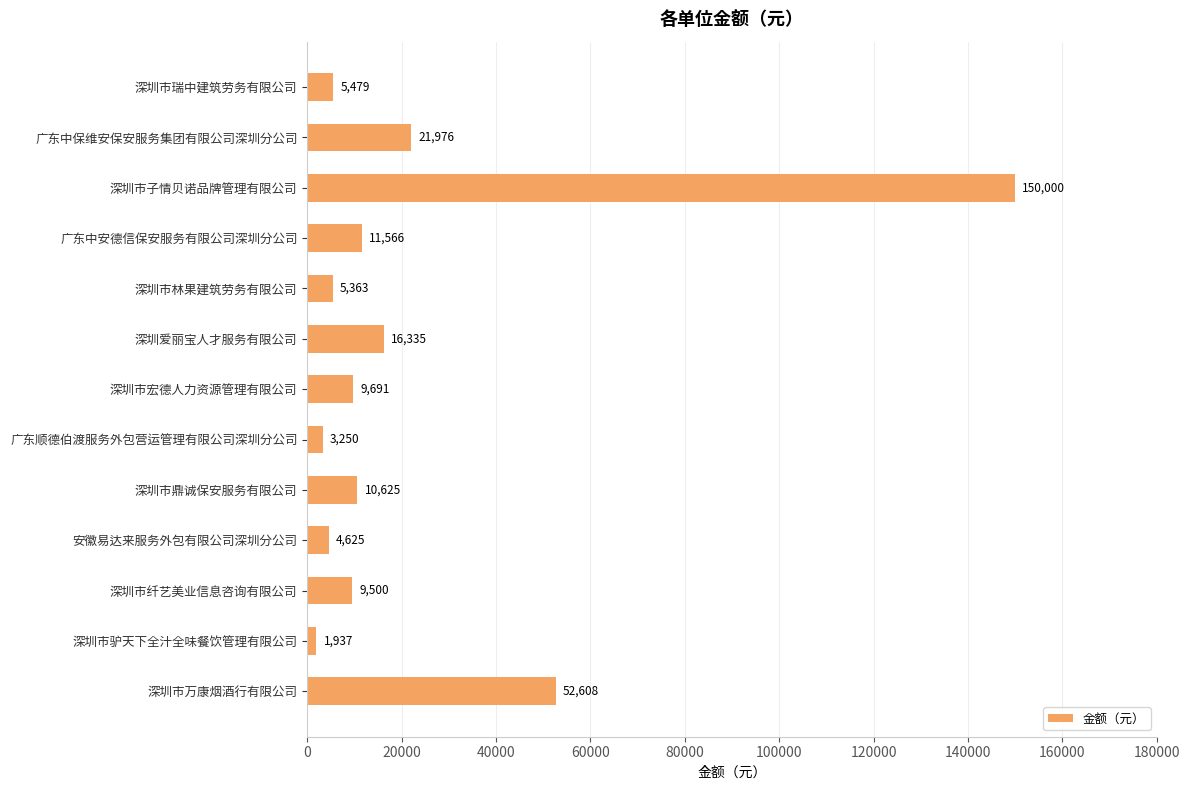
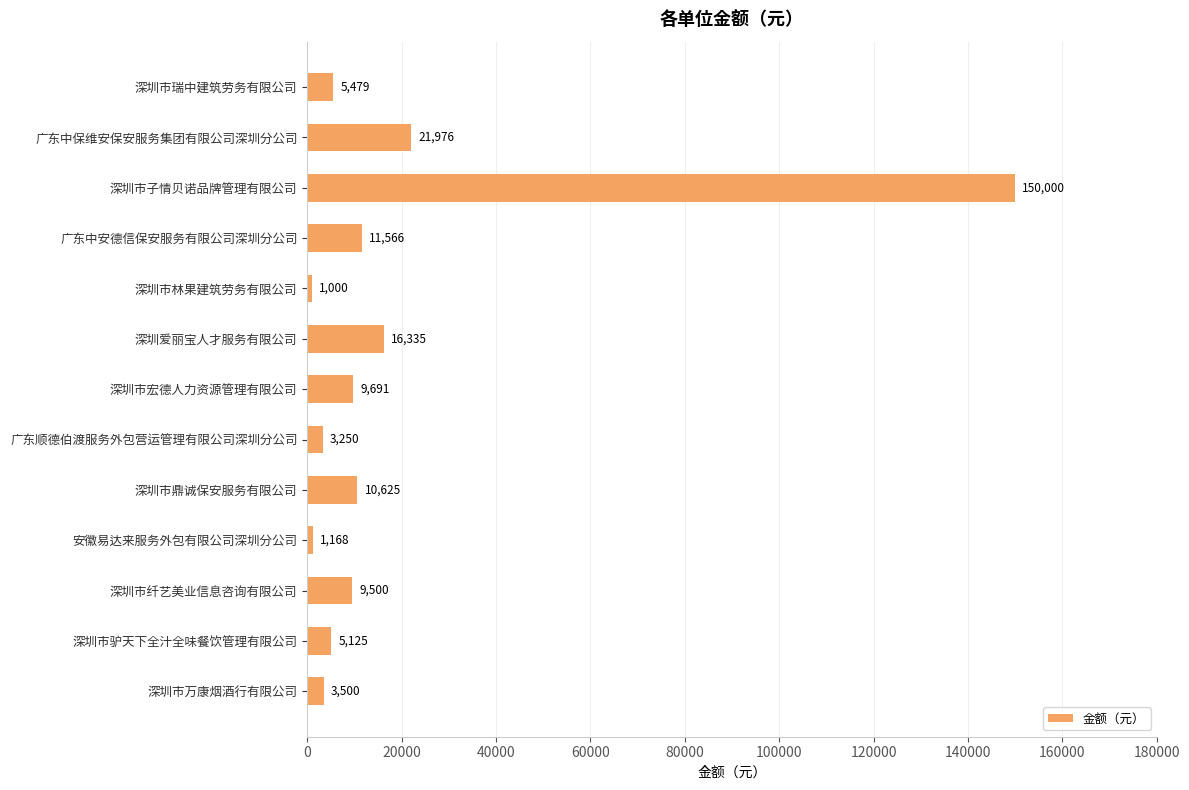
深圳市林果建筑劳务有限公司: 5,363 -> 1,000
安徽易达来服务外包有限公司深圳分公司: 4,625 -> 1,168
深圳市驴天下全汁全味餐饮管理有限公司: 1,937 -> 5,125
深圳市万康烟酒行有限公司: 52,608 -> 3,500
